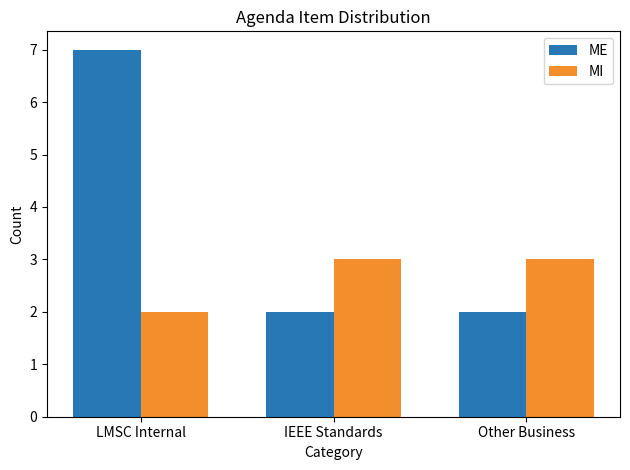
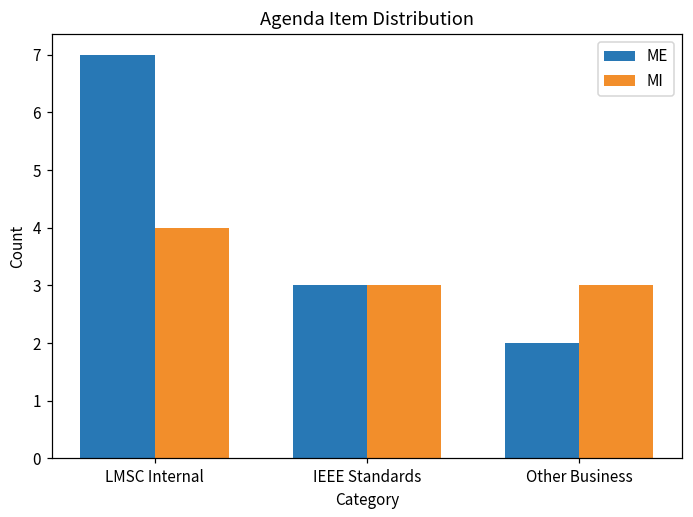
MI, LMSC Internal: 2 -> 4
ME, IEEE Standards: 2 -> 3
